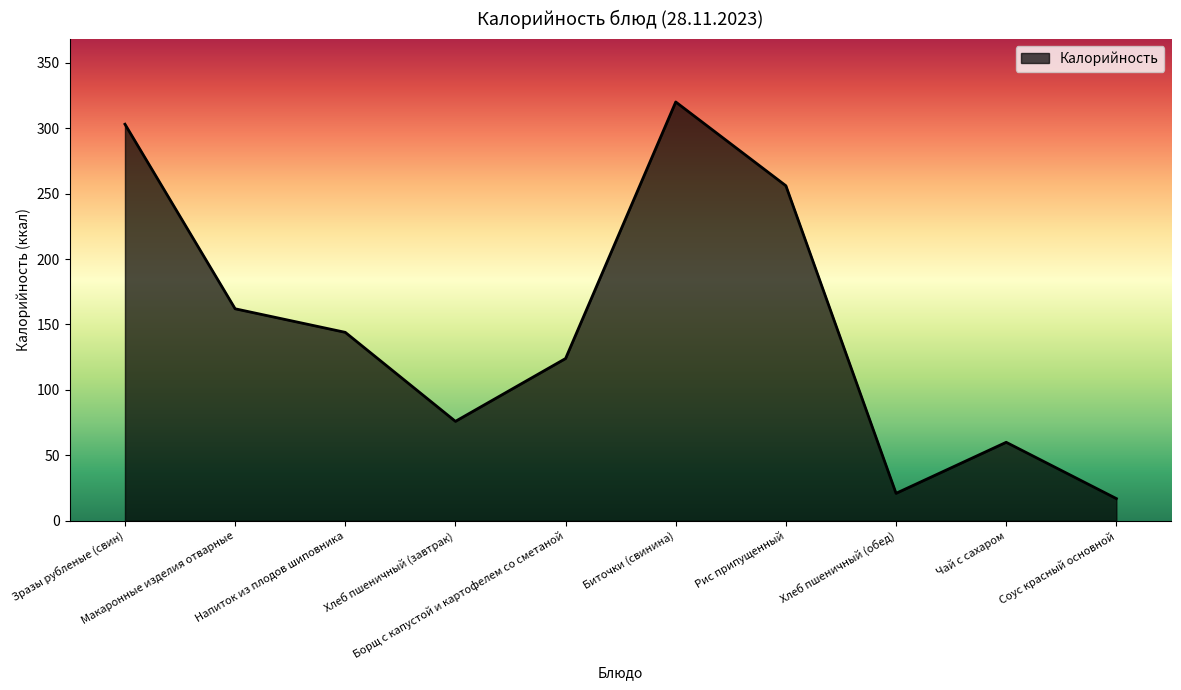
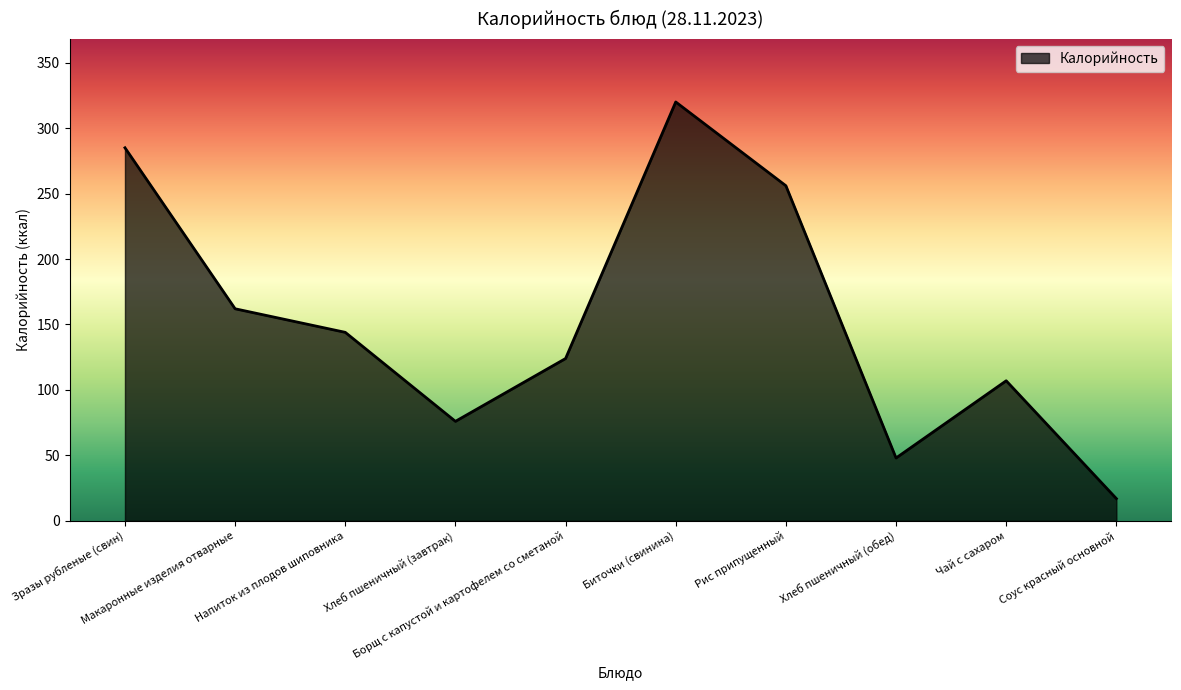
Зразы рубленые (свин): 303 -> 285
Хлеб пшеничный (обед): 21 -> 48
Чай с сахаром: 60 -> 107
